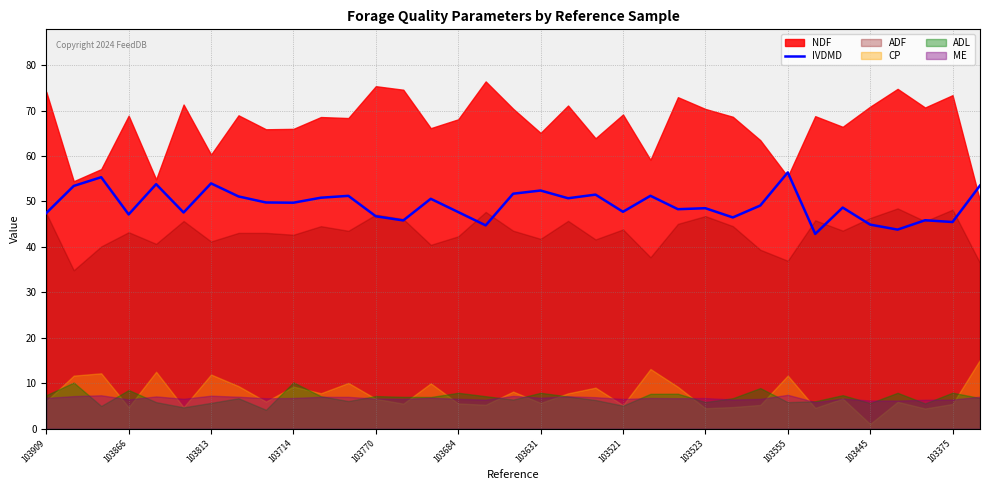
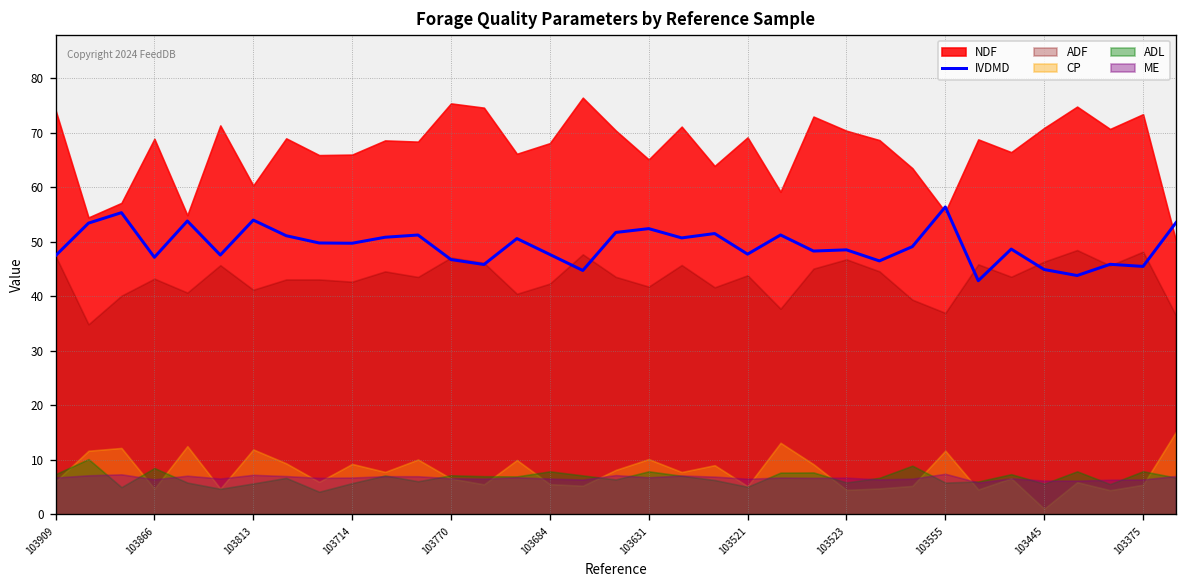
ADL, 103714: 10 -> 6
CP, 103631: 6 -> 10
